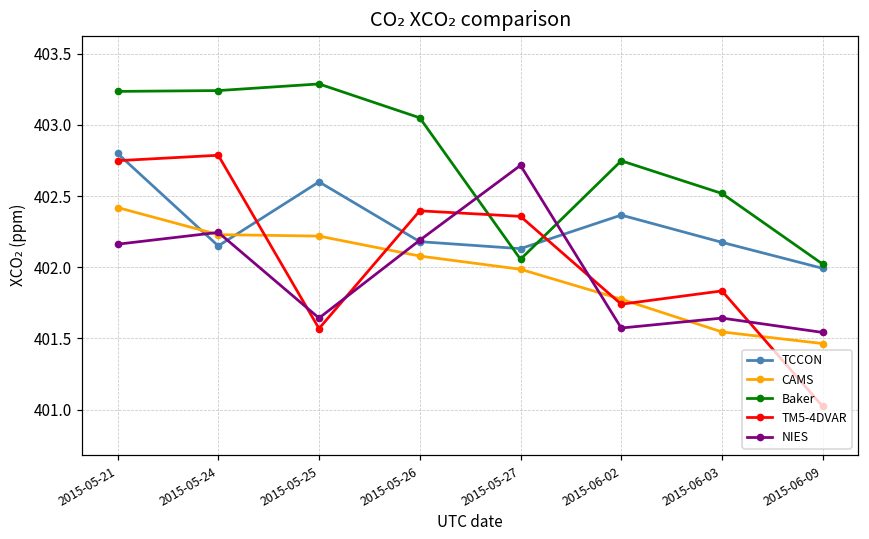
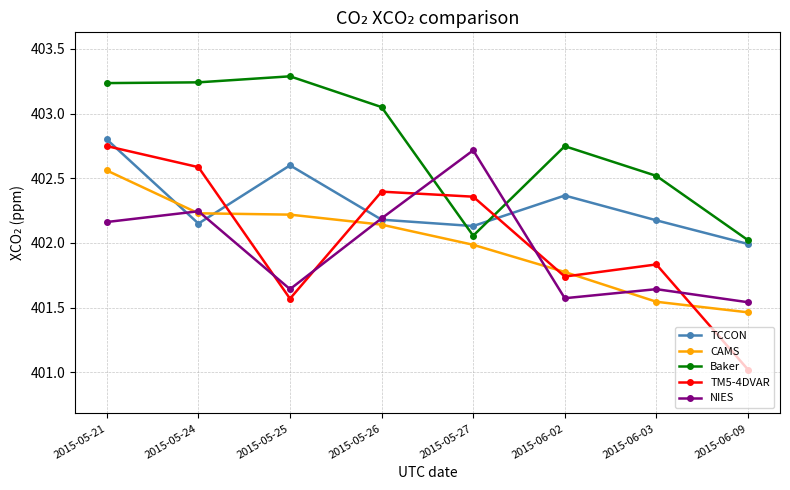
CAMS, 2015-05-21: 402.42 -> 402.56
TM5-4DVAR, 2015-05-24: 402.79 -> 402.59
CAMS, 2015-05-26: 402.08 -> 402.14
